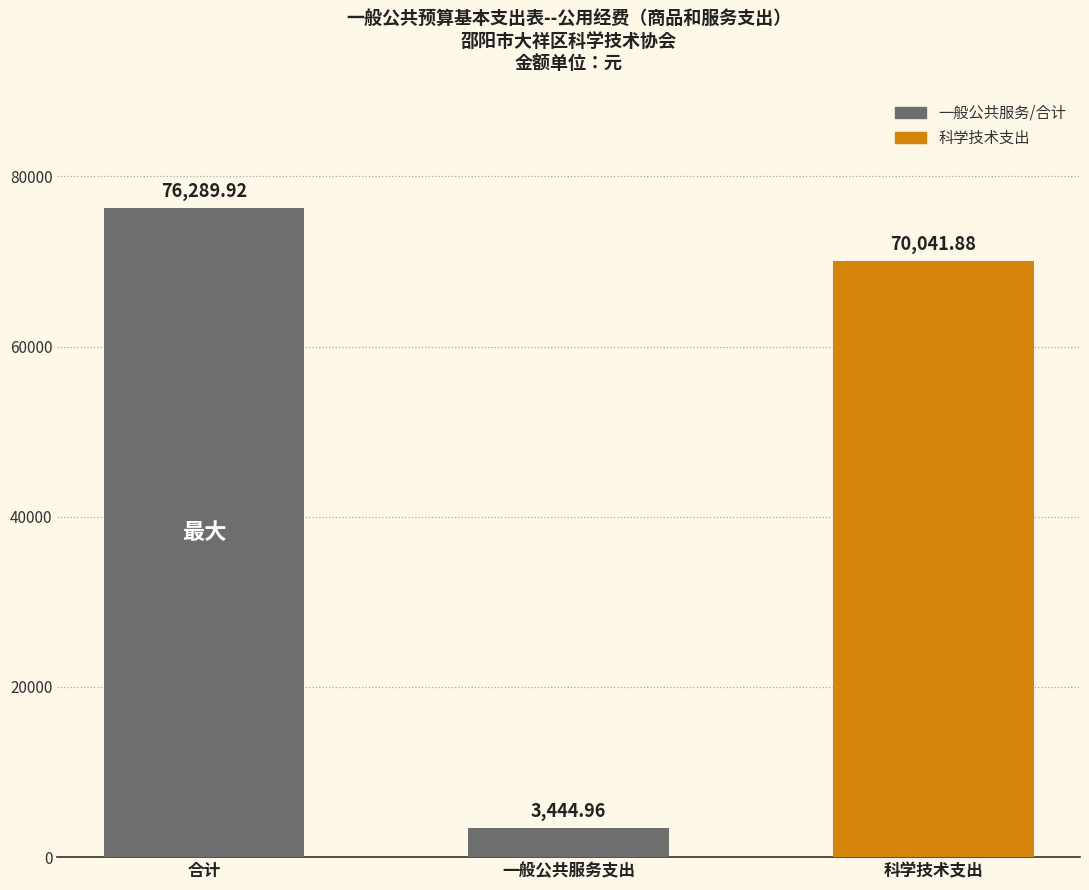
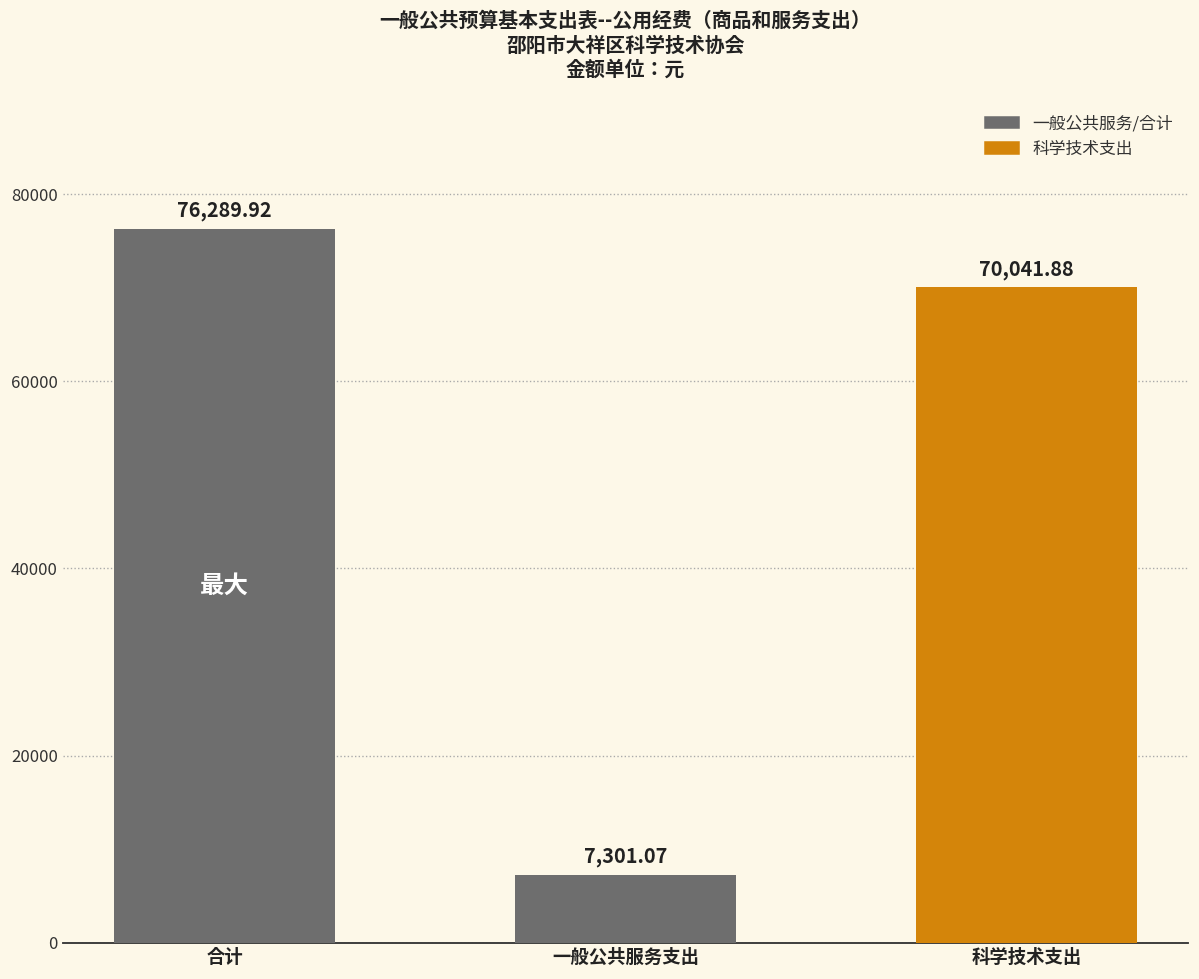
一般公共服务支出: 3,444.96 -> 7,301.07
